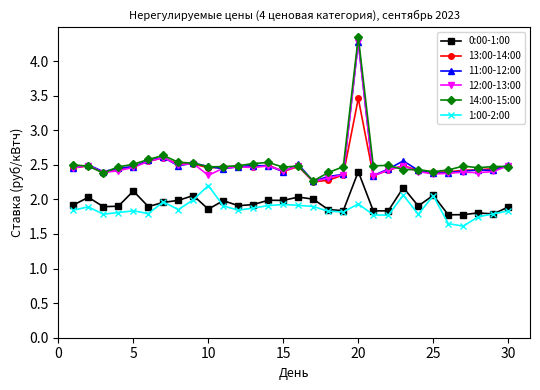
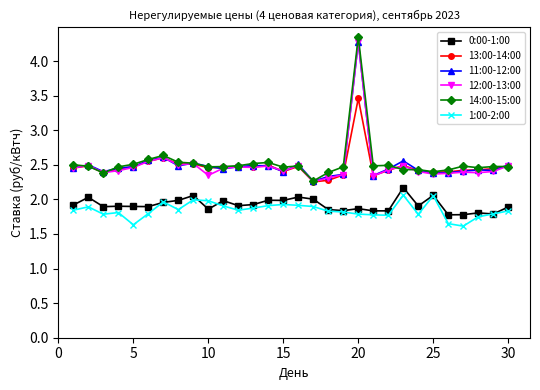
0:00-1:00, 5: 2.1 -> 1.9
1:00-2:00, 5: 1.8 -> 1.6
1:00-2:00, 10: 2.2 -> 2.0
0:00-1:00, 20: 2.4 -> 1.9
1:00-2:00, 20: 1.9 -> 1.8
